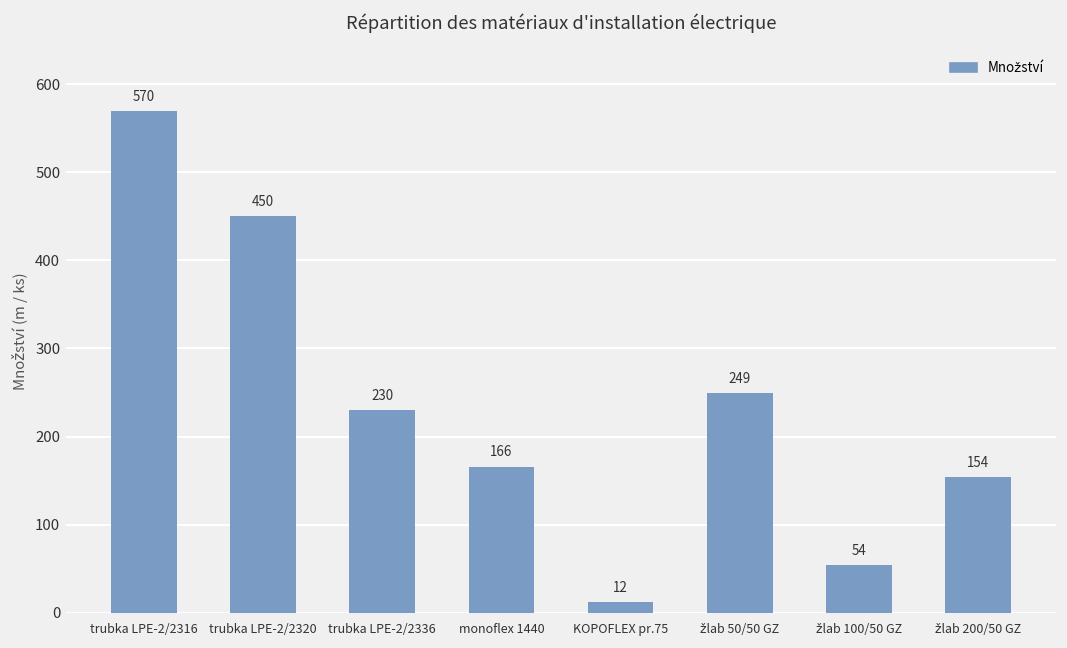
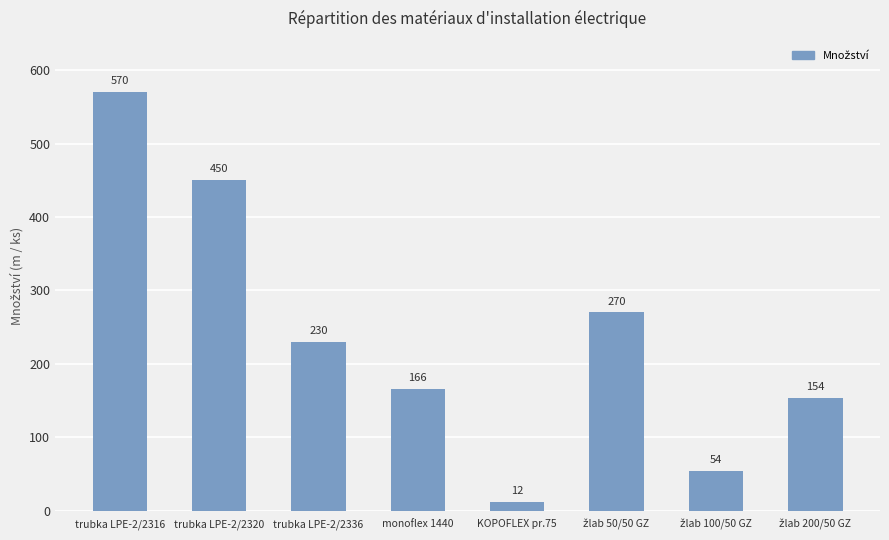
žlab 50/50 GZ: 249 -> 270
